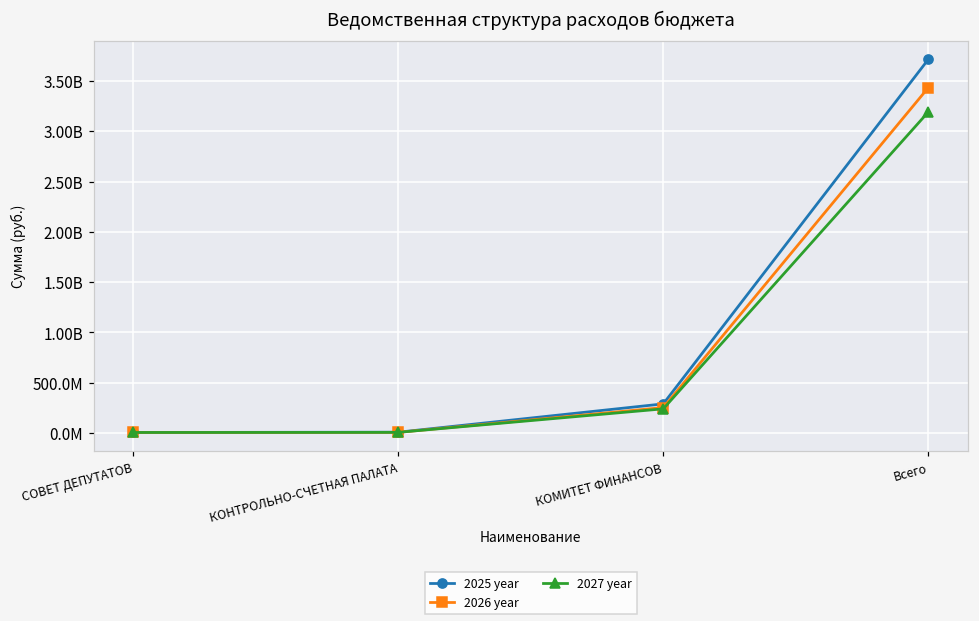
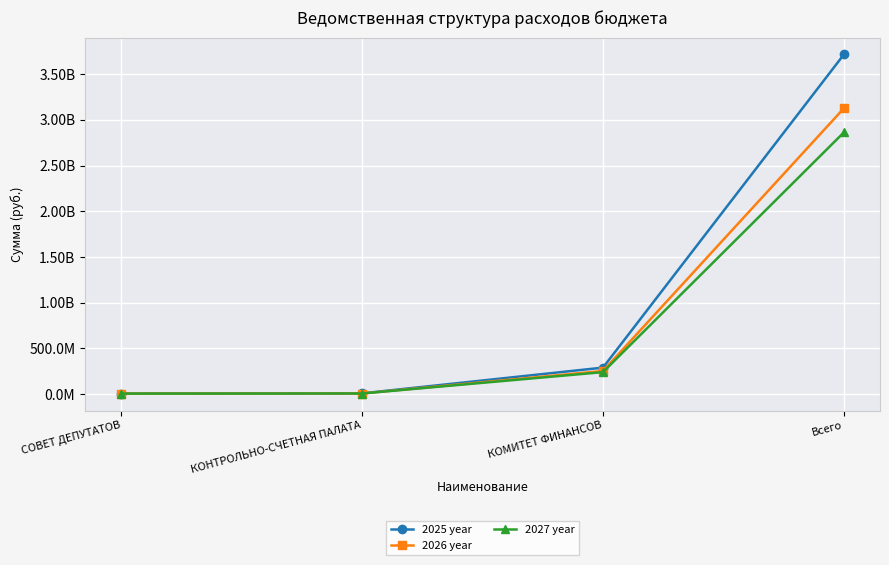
2026 year, Всего: 3400000000 -> 3100000000
2027 year, Всего: 3200000000 -> 2900000000
